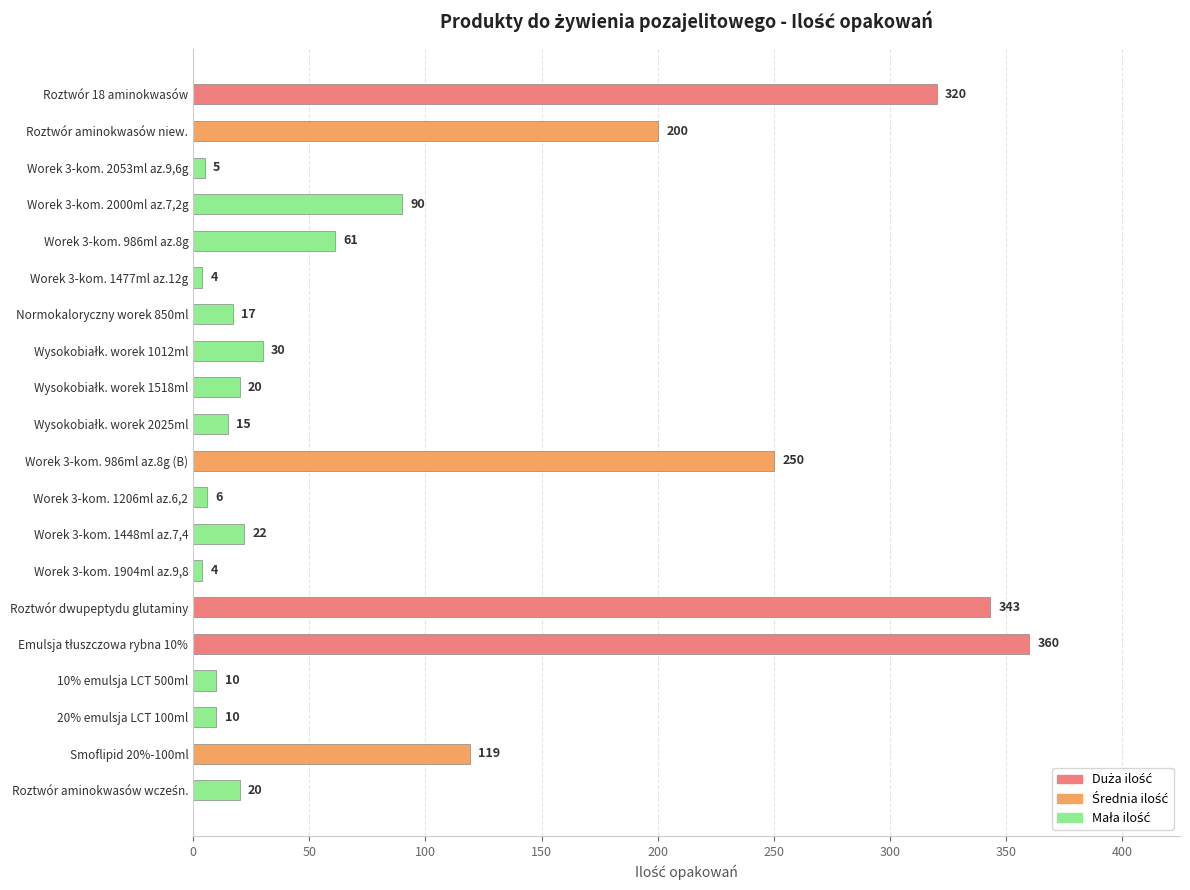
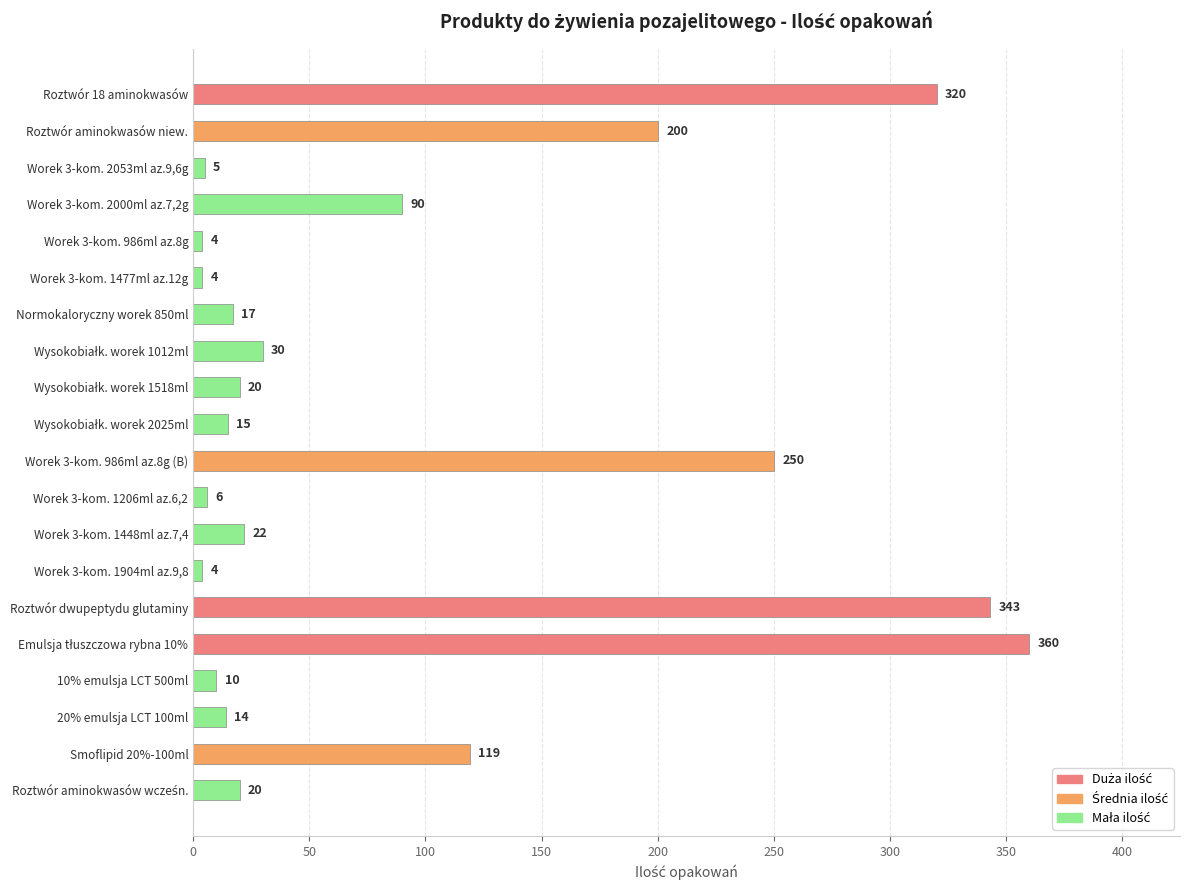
Worek 3-kom. 986ml az.8g: 61 -> 4
20% emulsja LCT 100ml: 10 -> 14
